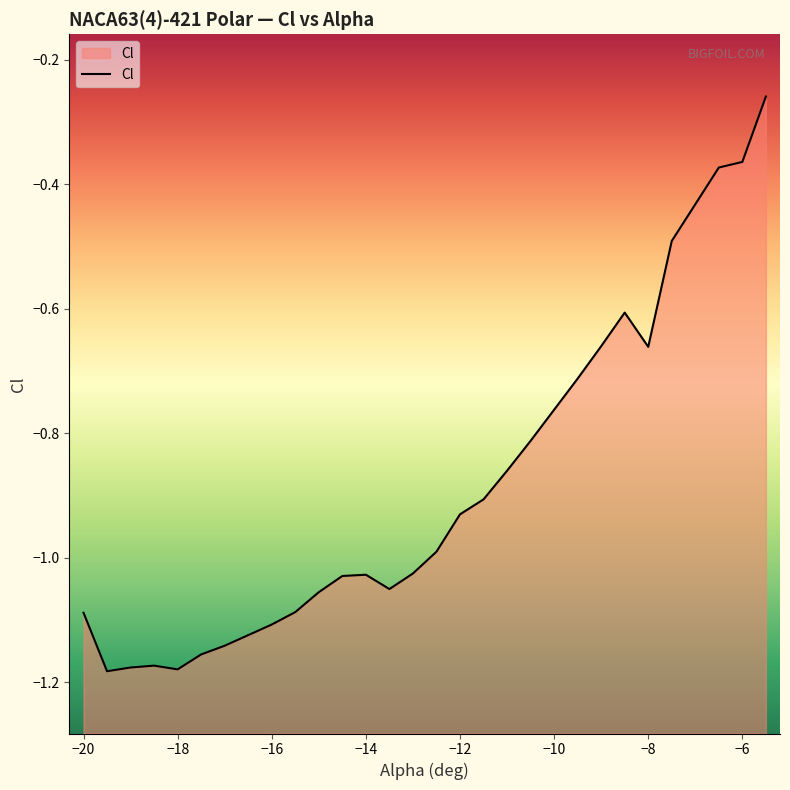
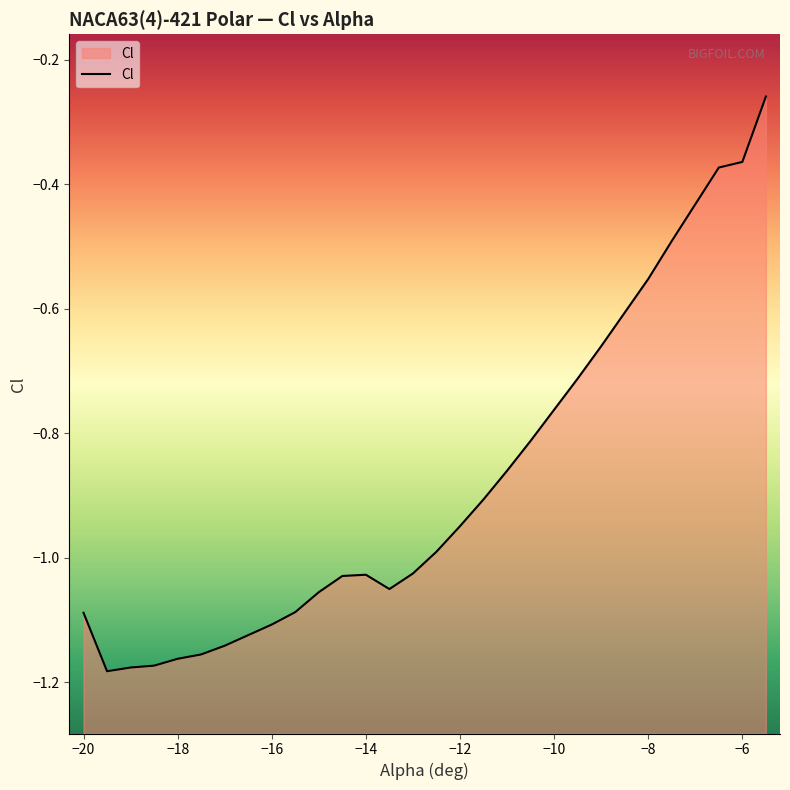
−18: -1.18 -> -1.16
−12: -0.93 -> -0.95
−8: -0.66 -> -0.55
